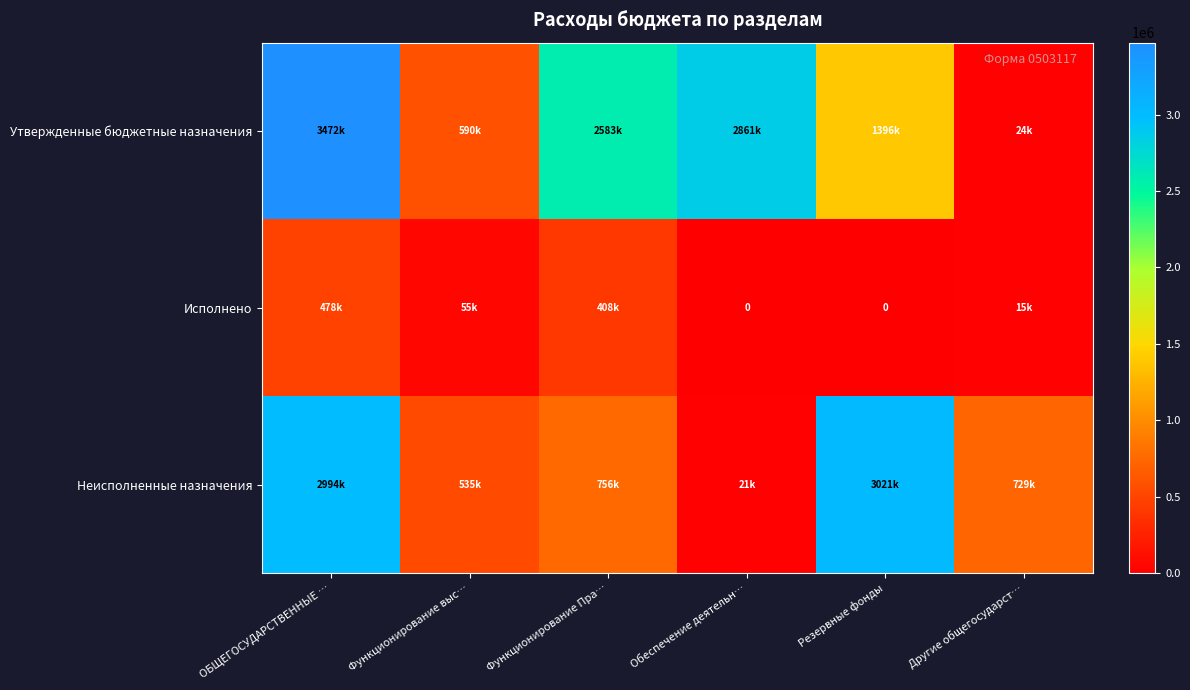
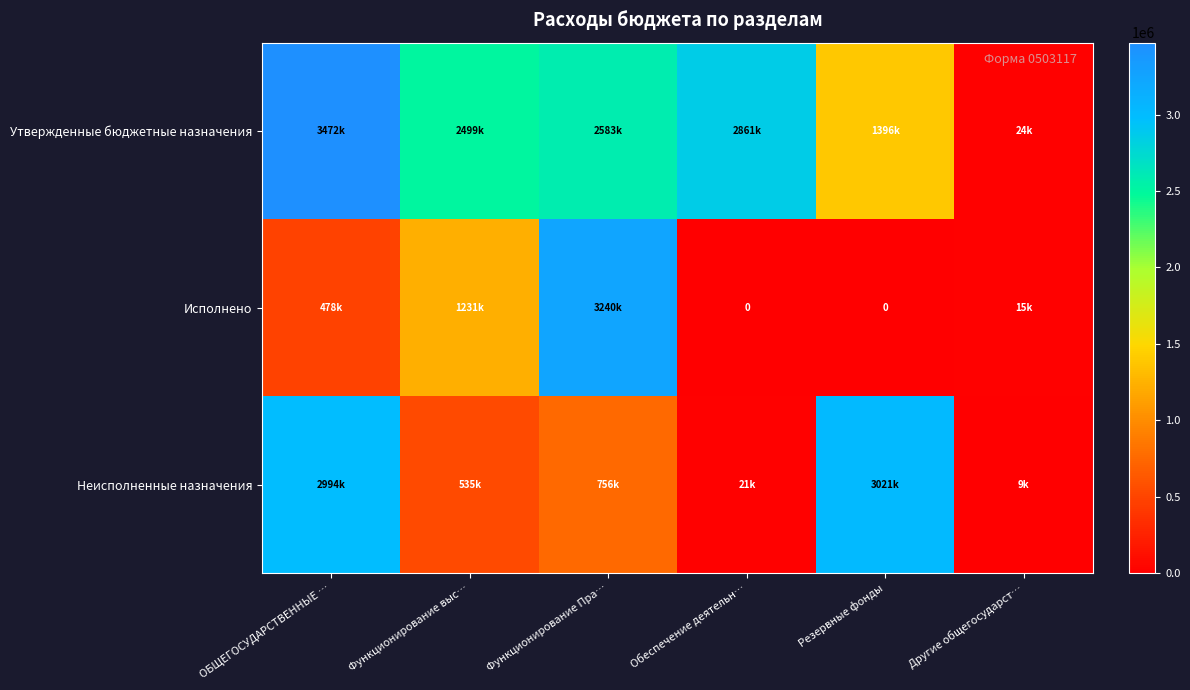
Утвержденные бюджетные назначения, Функционирование выс…: 590k -> 2499k
Исполнено, Функционирование выс…: 55k -> 1231k
Исполнено, Функционирование Пра…: 408k -> 3240k
Неисполненные назначения, Другие общегосударст…: 729k -> 9k
